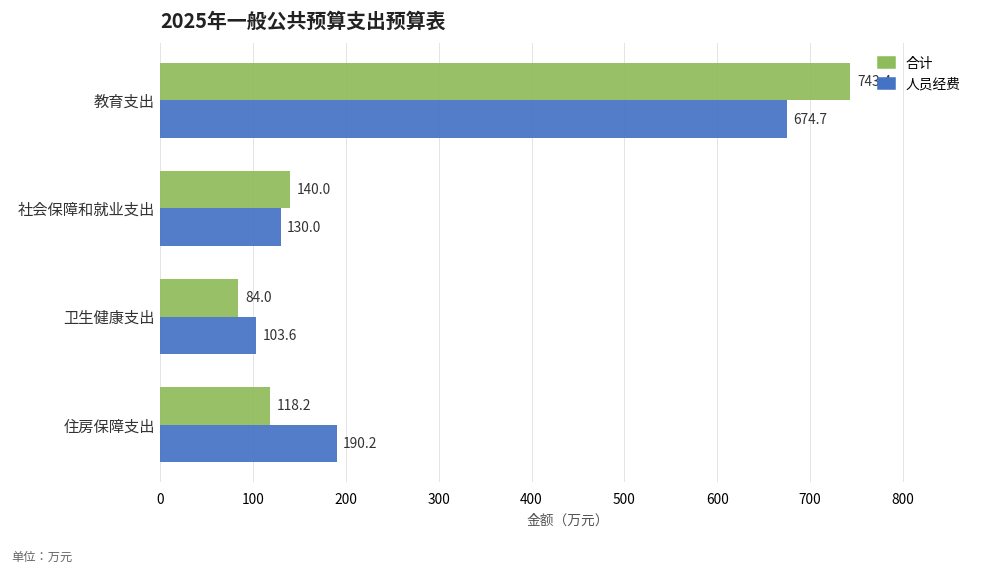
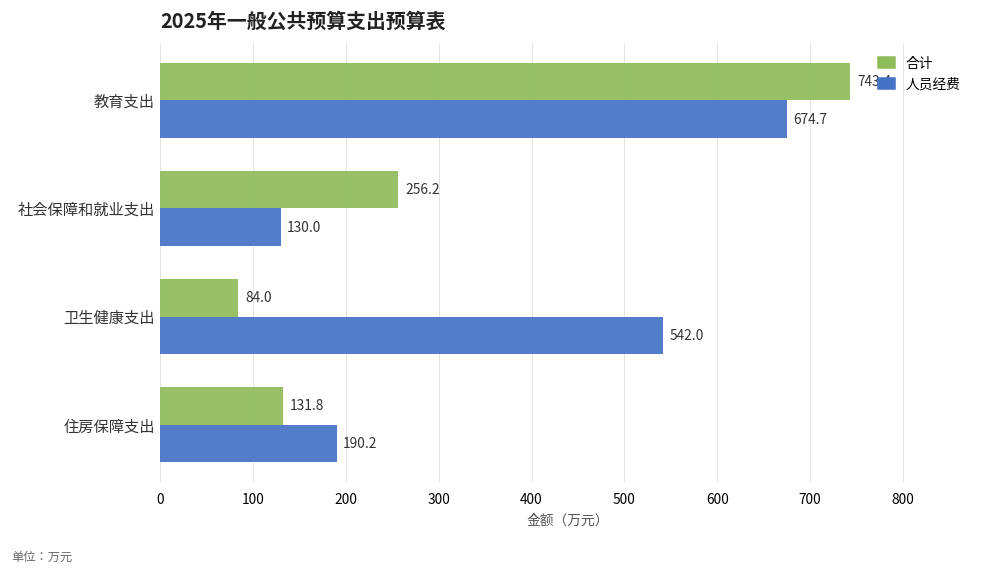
合计, 社会保障和就业支出: 140.0 -> 256.2
人员经费, 卫生健康支出: 103.6 -> 542.0
合计, 住房保障支出: 118.2 -> 131.8
